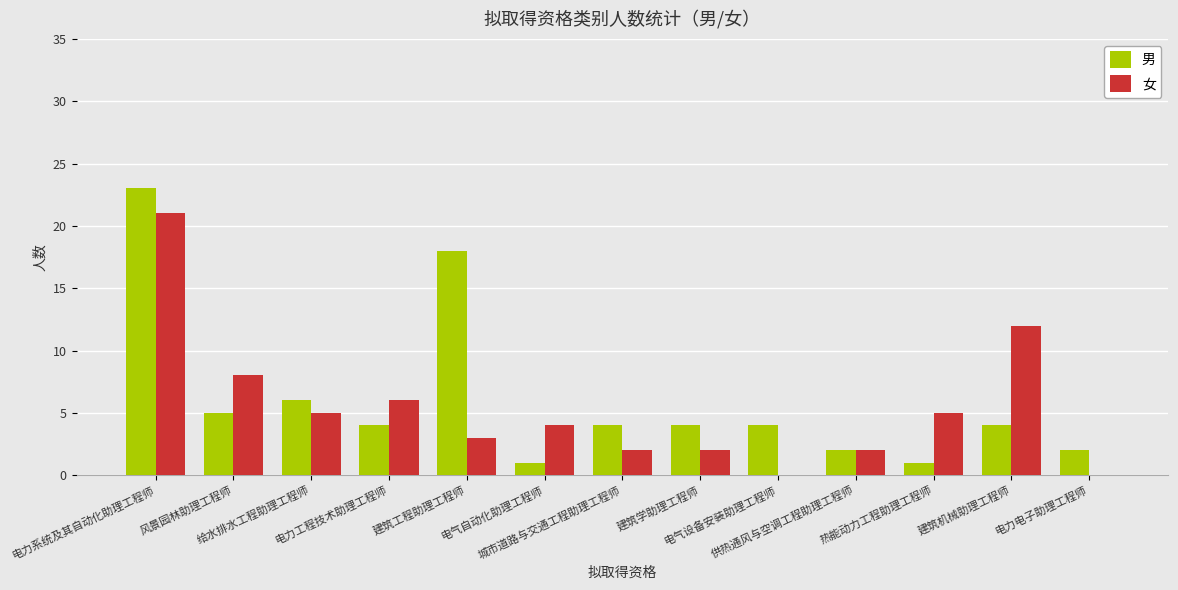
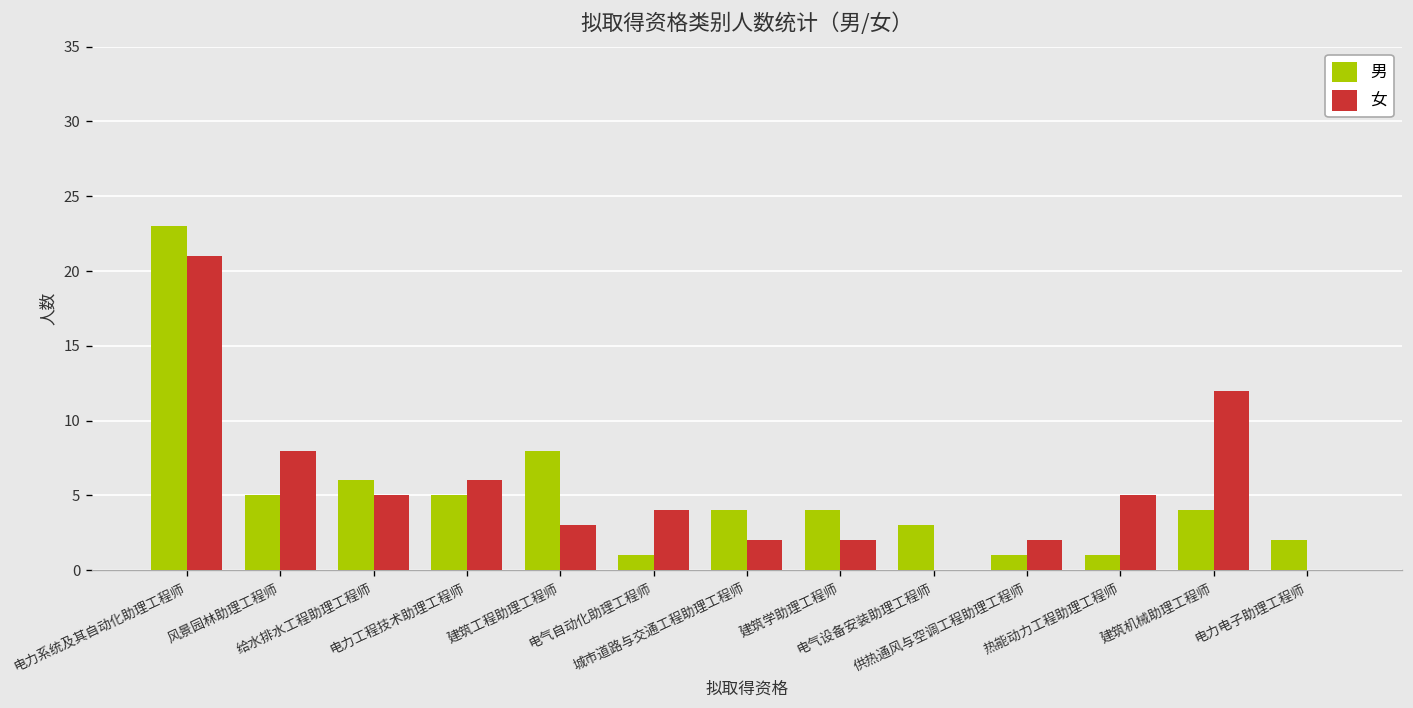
男, 电力工程技术助理工程师: 4 -> 5
男, 建筑工程助理工程师: 18 -> 8
男, 电气设备安装助理工程师: 4 -> 3
男, 供热通风与空调工程助理工程师: 2 -> 1
